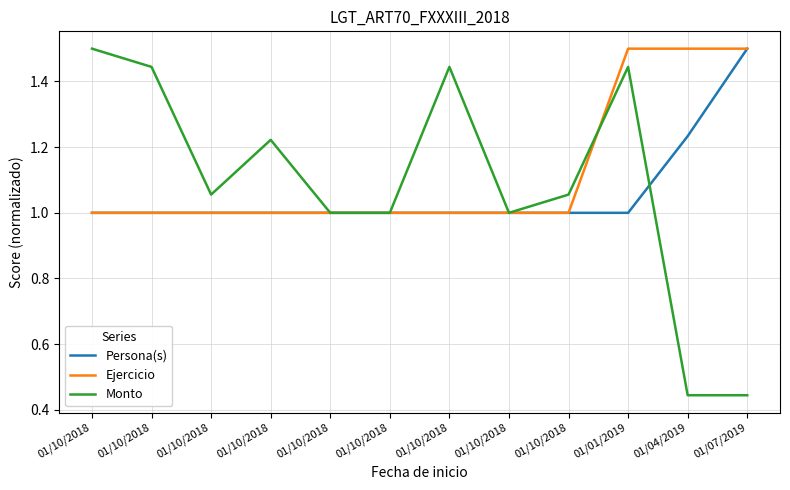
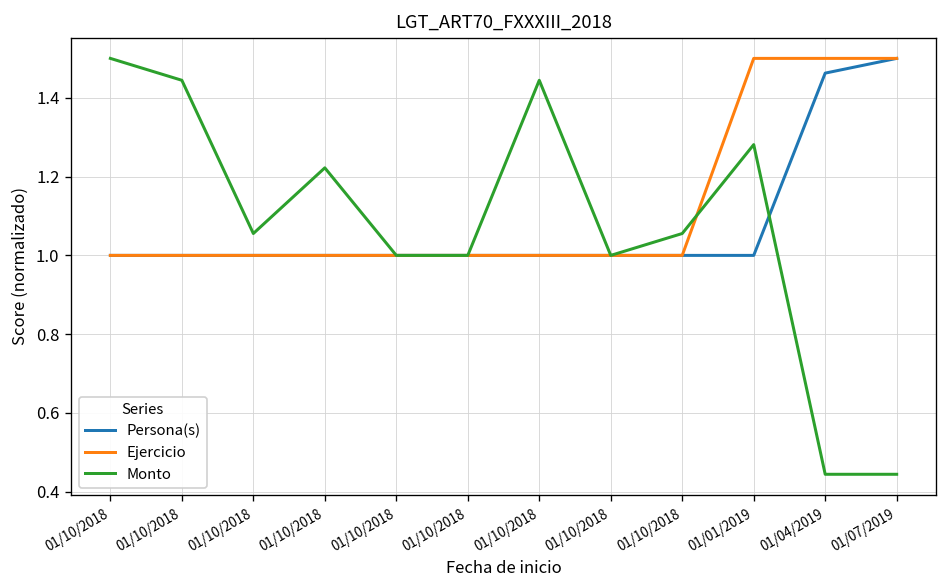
Monto, 01/01/2019: 1.44 -> 1.28
Persona(s), 01/04/2019: 1.23 -> 1.46
